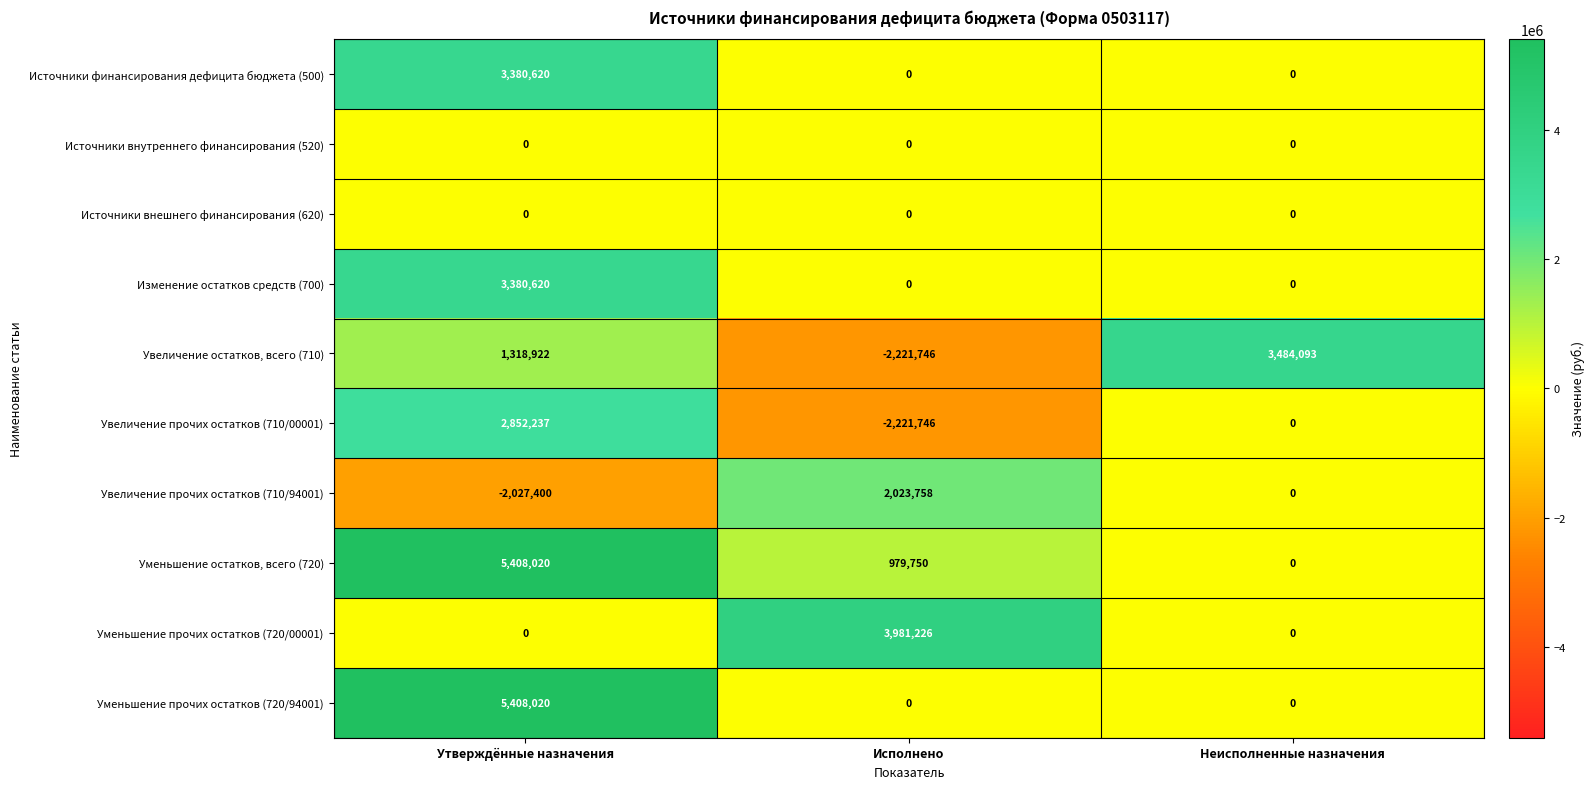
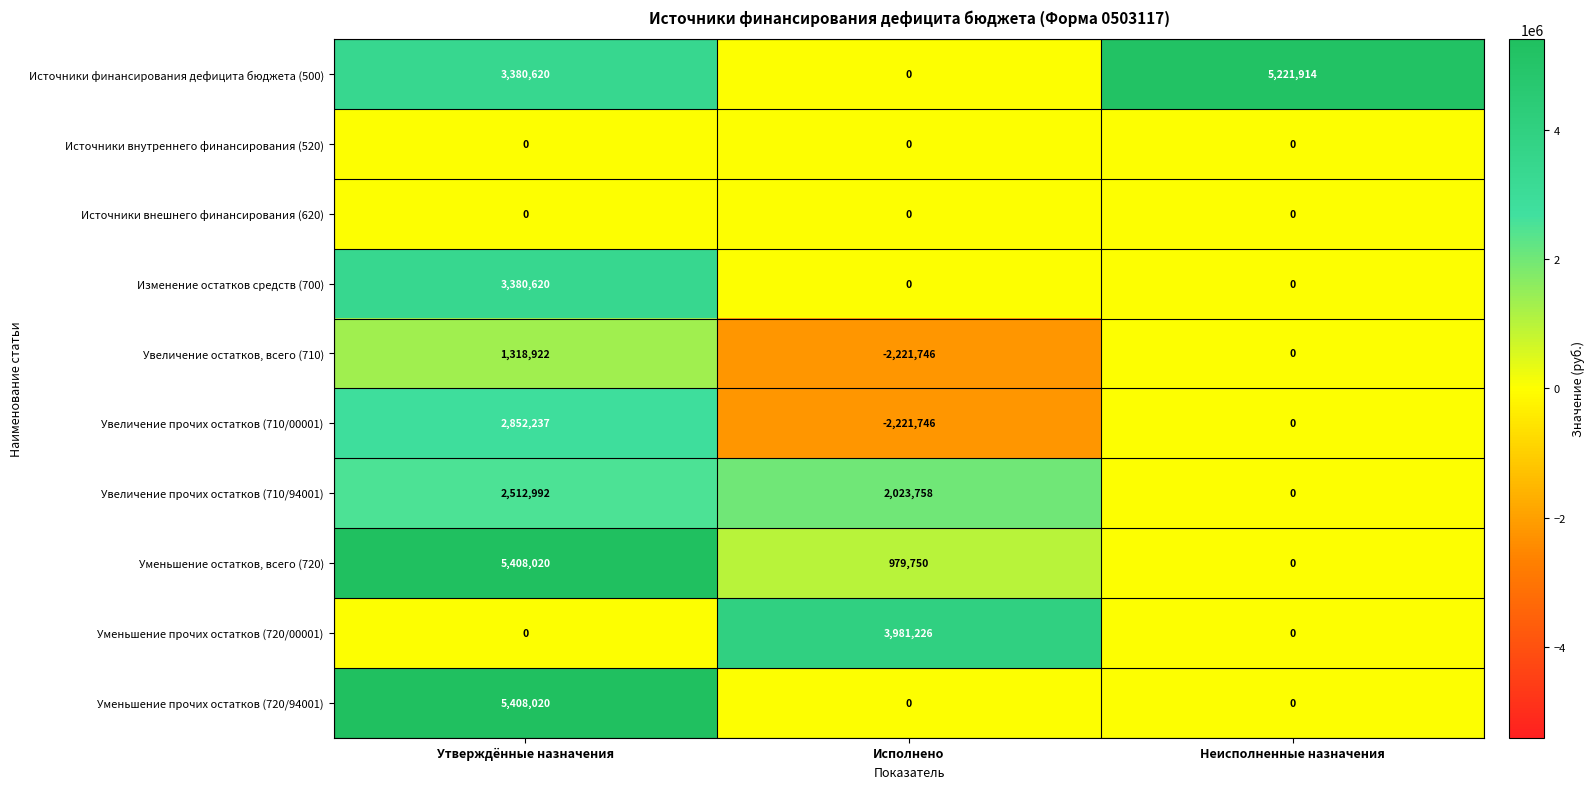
Источники финансирования дефицита бюджета (500), Неисполненные назначения: 0 -> 5,221,914
Увеличение остатков, всего (710), Неисполненные назначения: 3,484,093 -> 0
Увеличение прочих остатков (710/94001), Утверждённые назначения: -2,027,400 -> 2,512,992
